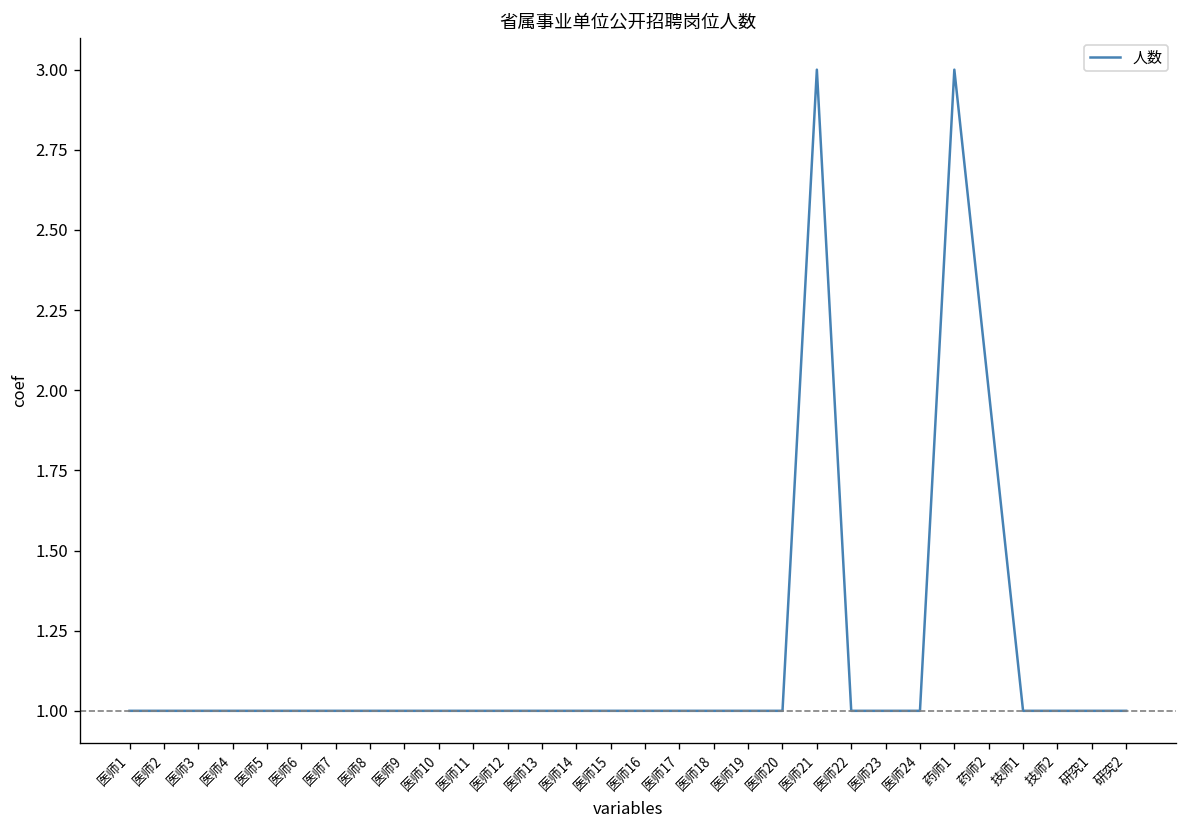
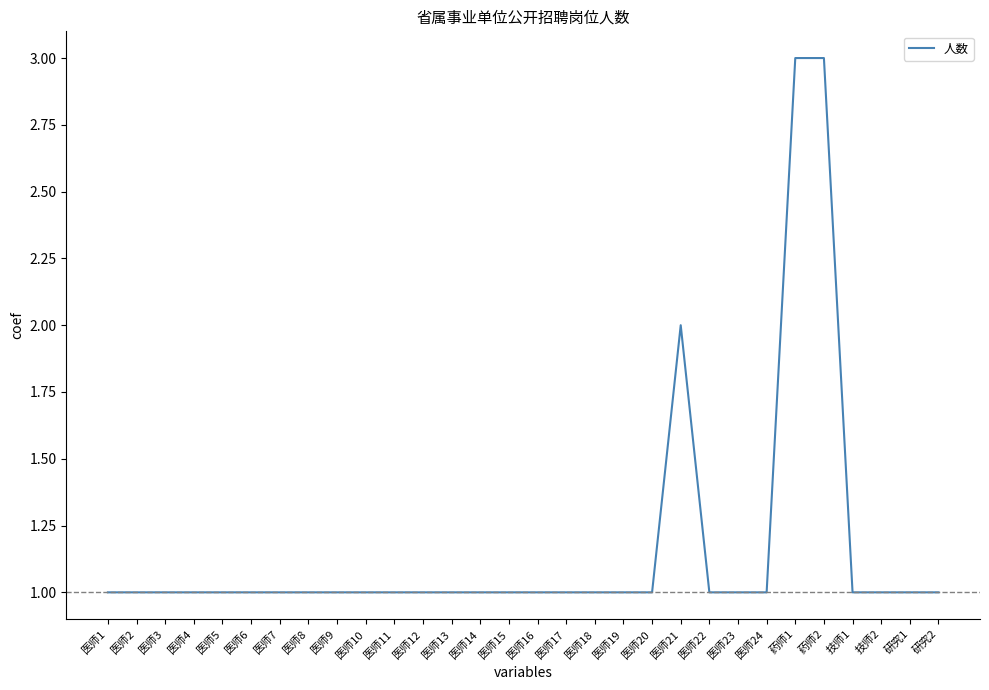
医师21: 3 -> 2
药师2: 2 -> 3
